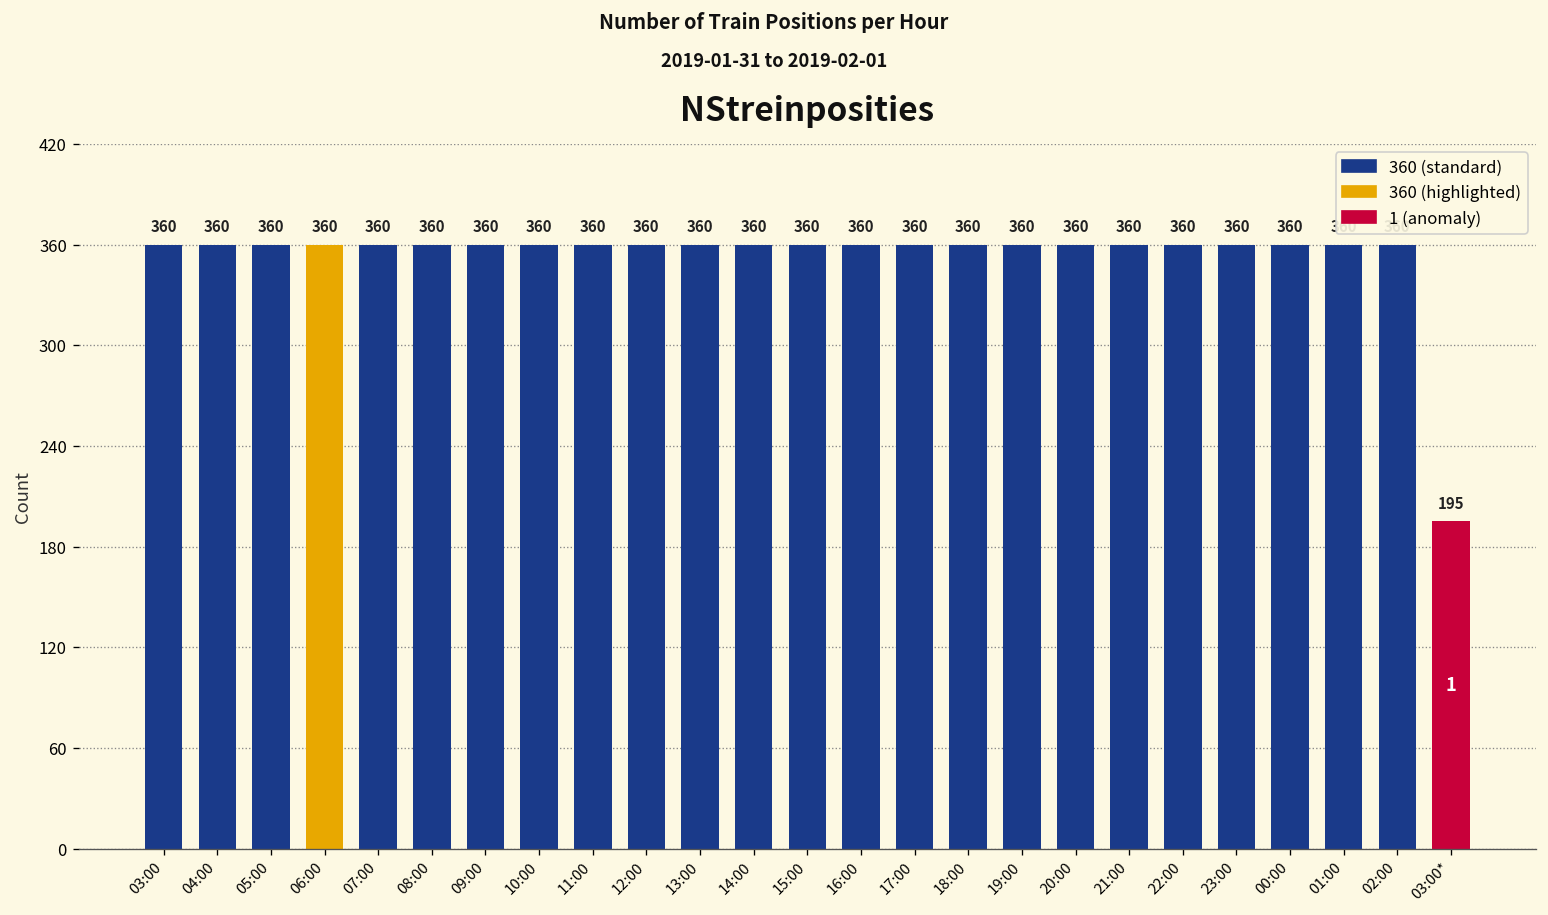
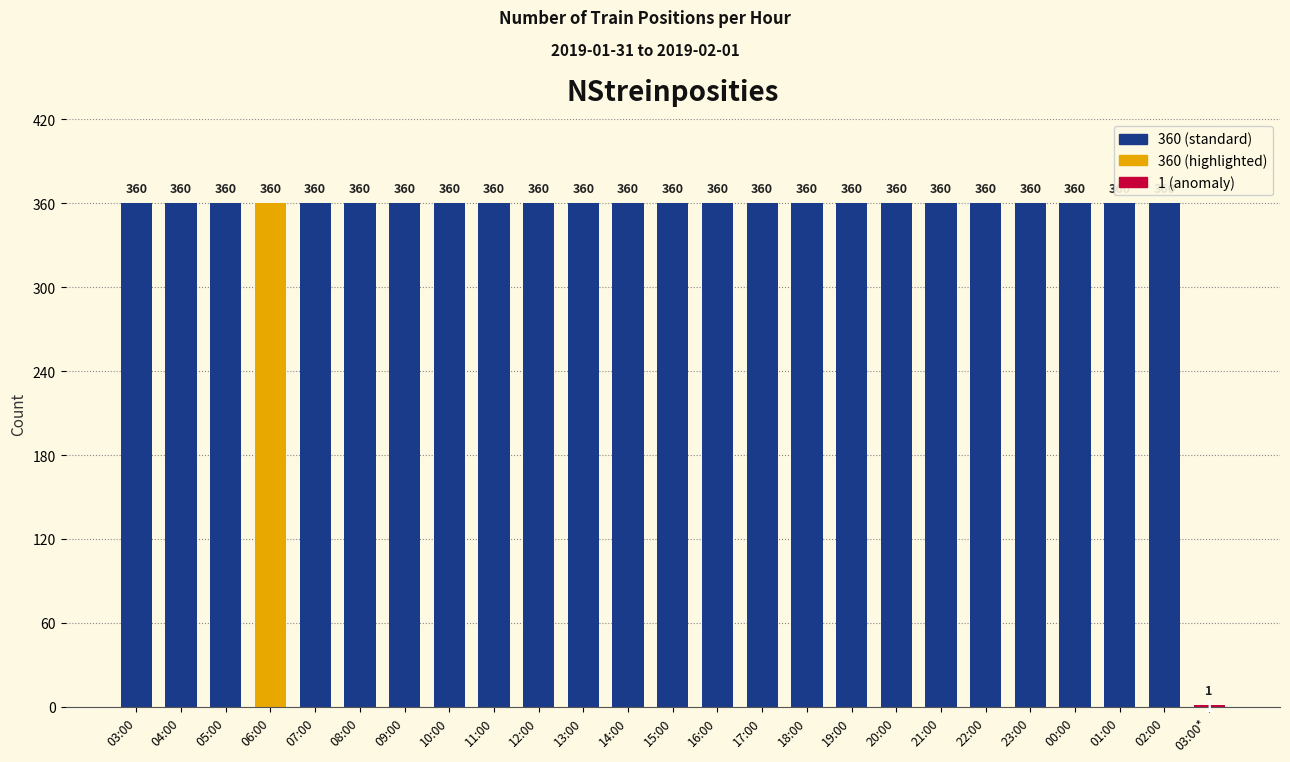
03:00*: 195 -> 1
